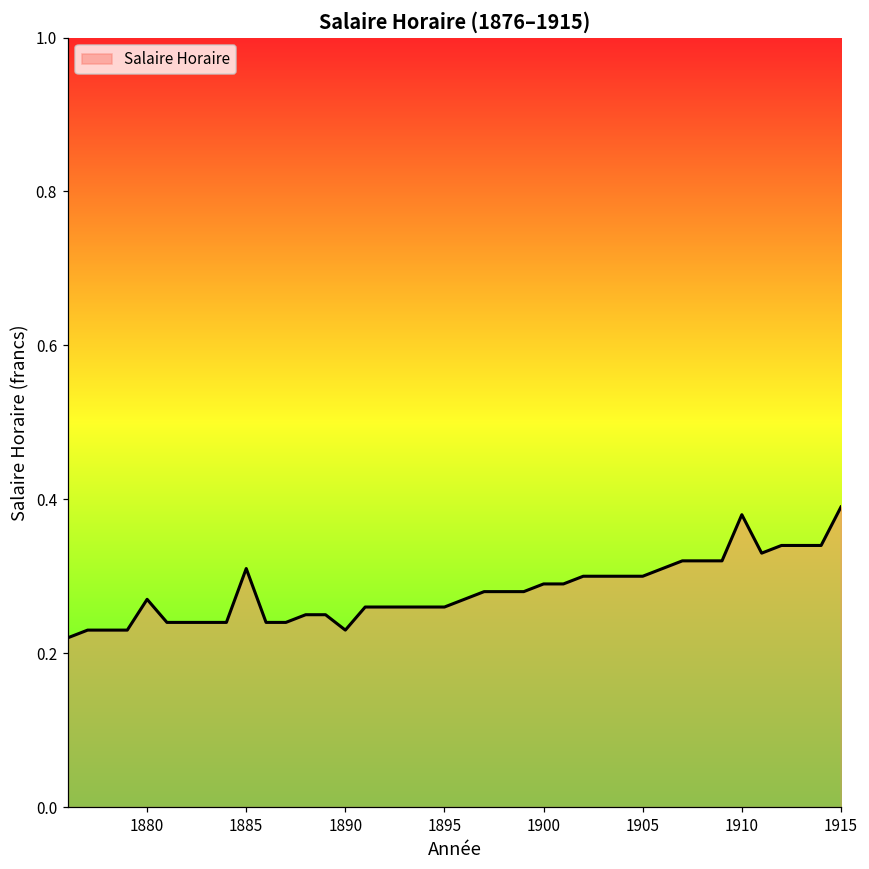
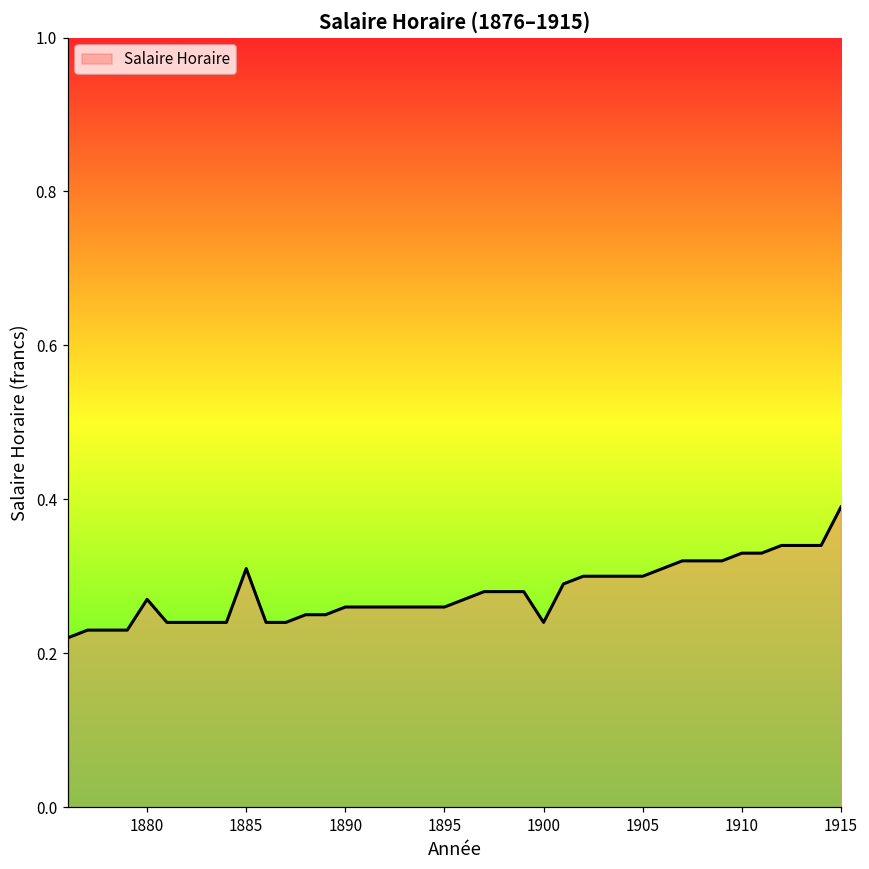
1890: 0.23 -> 0.26
1900: 0.29 -> 0.24
1910: 0.38 -> 0.33
